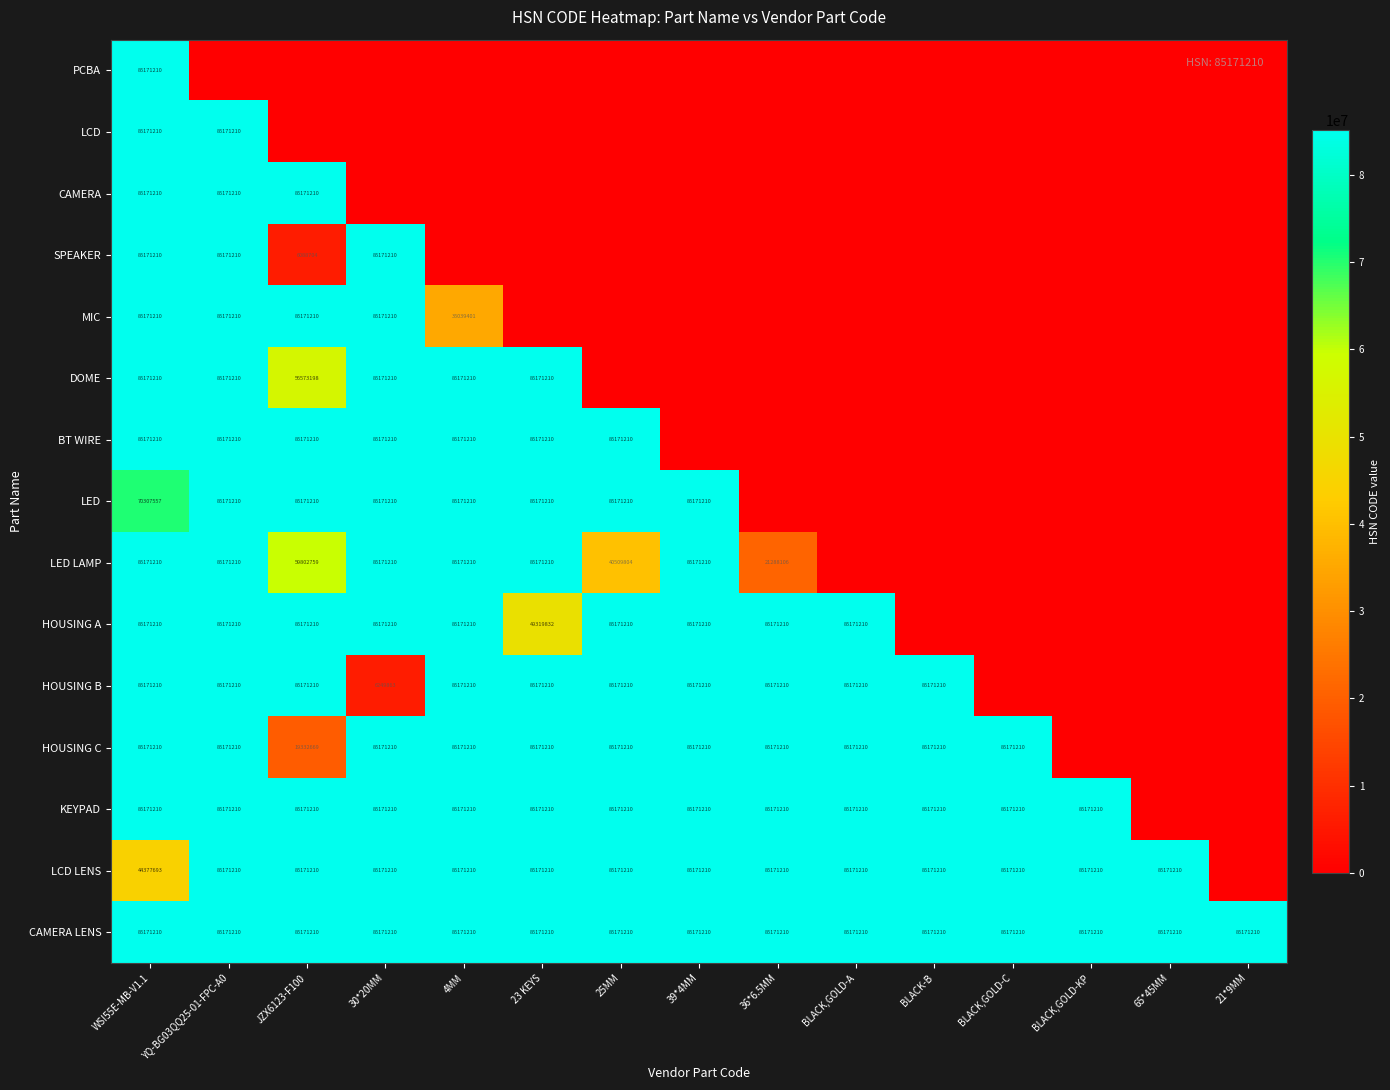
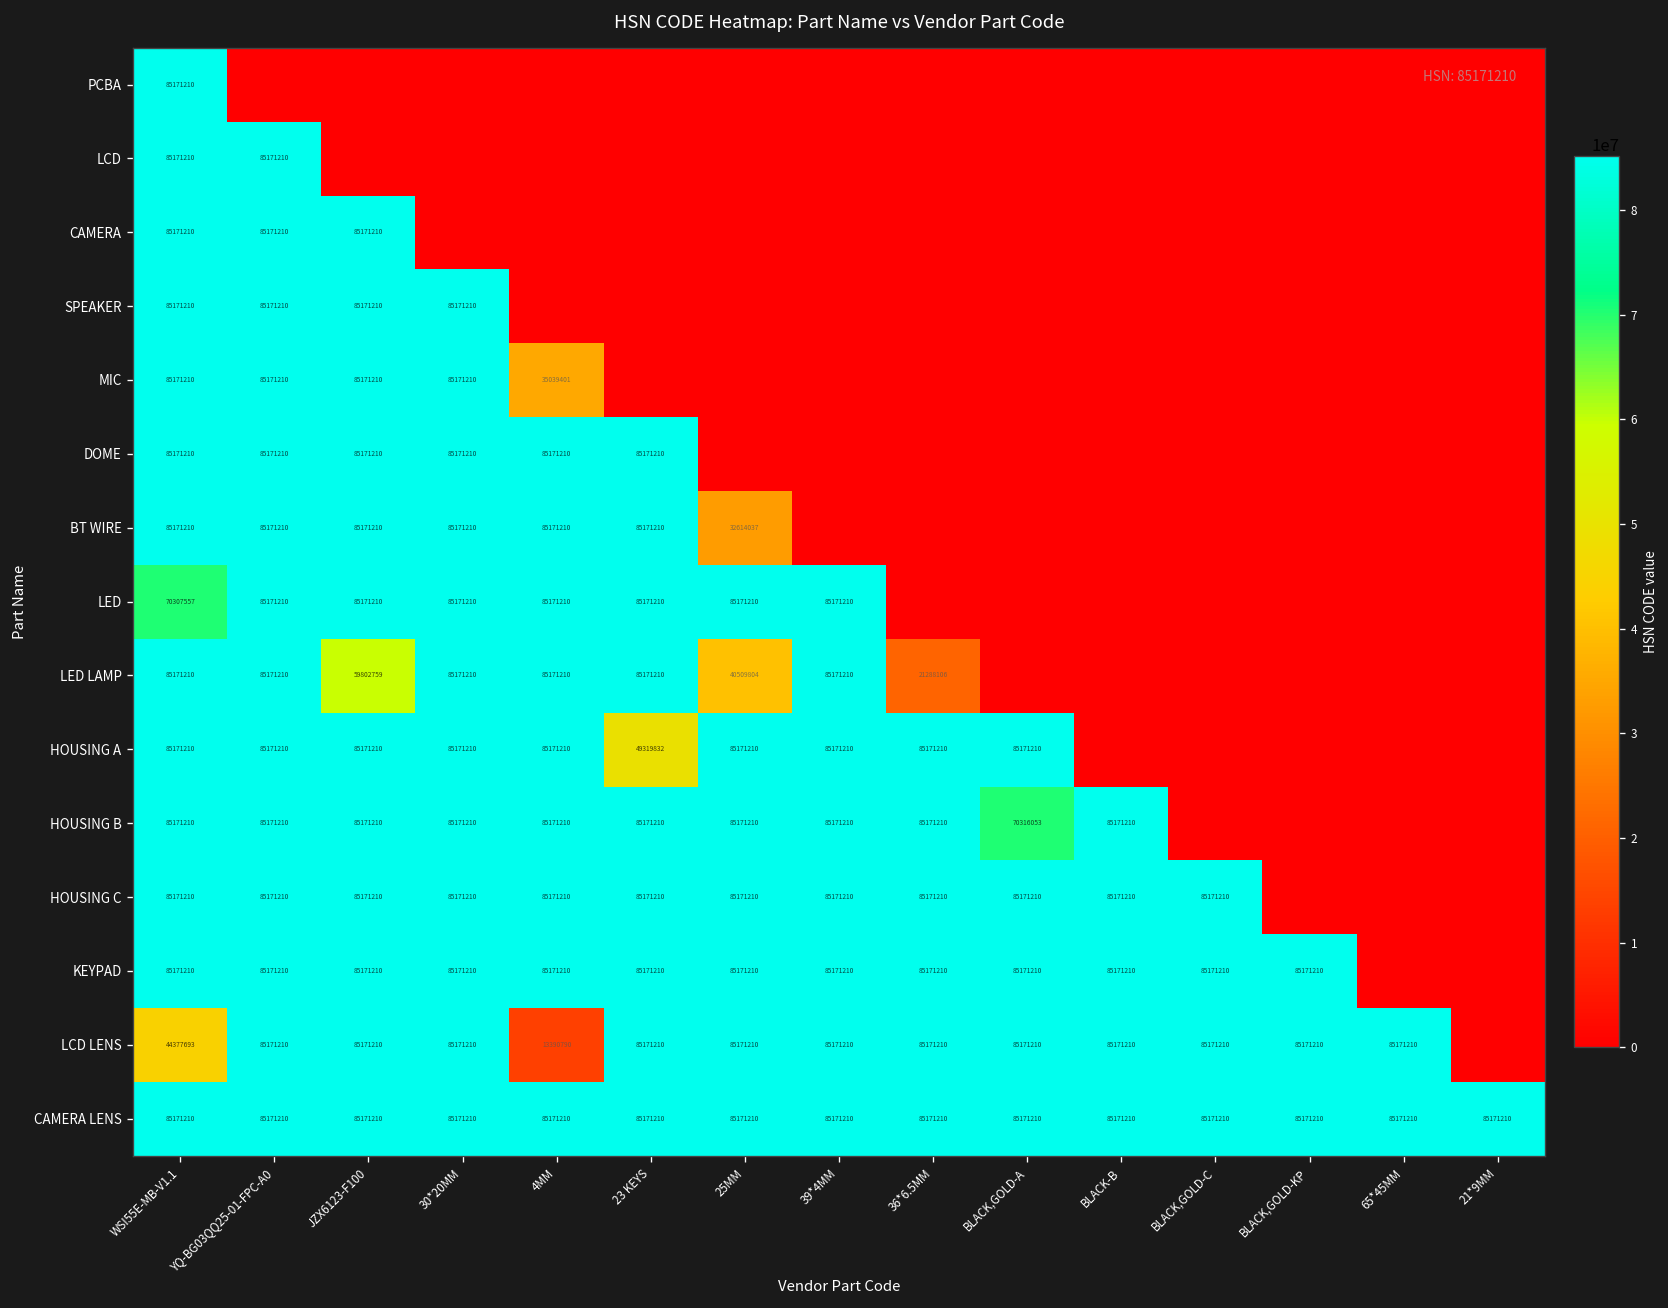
SPEAKER, JZX6123-F100: 6088704 -> 85171210
DOME, JZX6123-F100: 56573198 -> 85171210
BT WIRE, 25MM: 85171210 -> 32614037
HOUSING B, 30*20MM: 6249863 -> 85171210
HOUSING B, BLACK,GOLD-A: 85171210 -> 70316053
HOUSING C, JZX6123-F100: 19332669 -> 85171210
LCD LENS, 4MM: 85171210 -> 13390790
